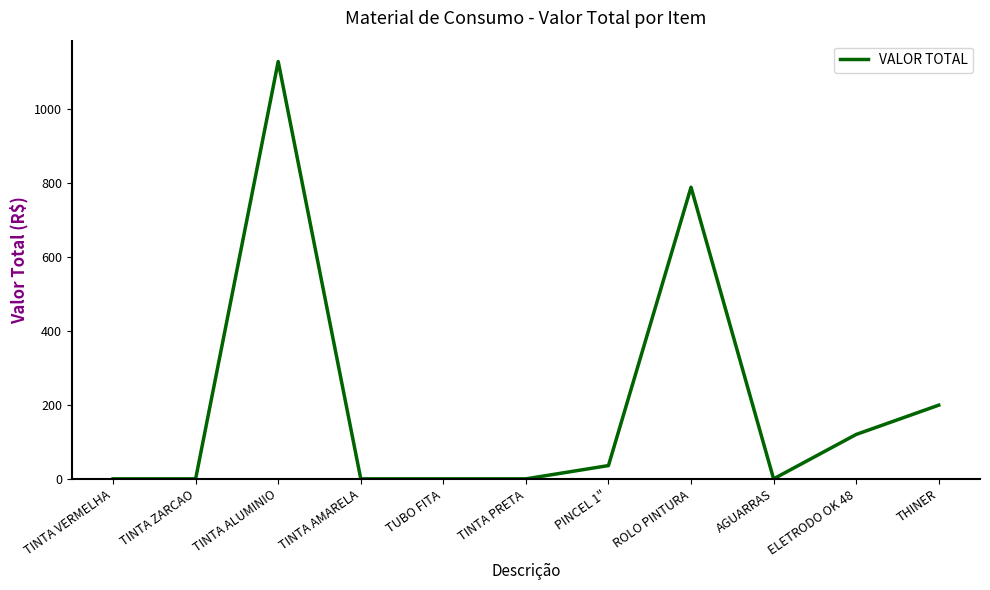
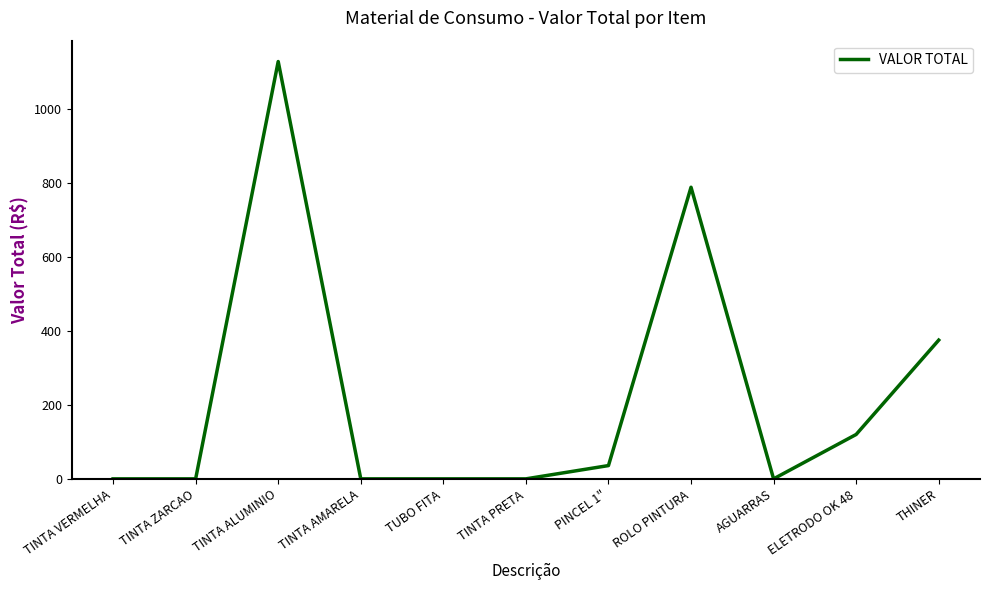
THINER: 200 -> 380
